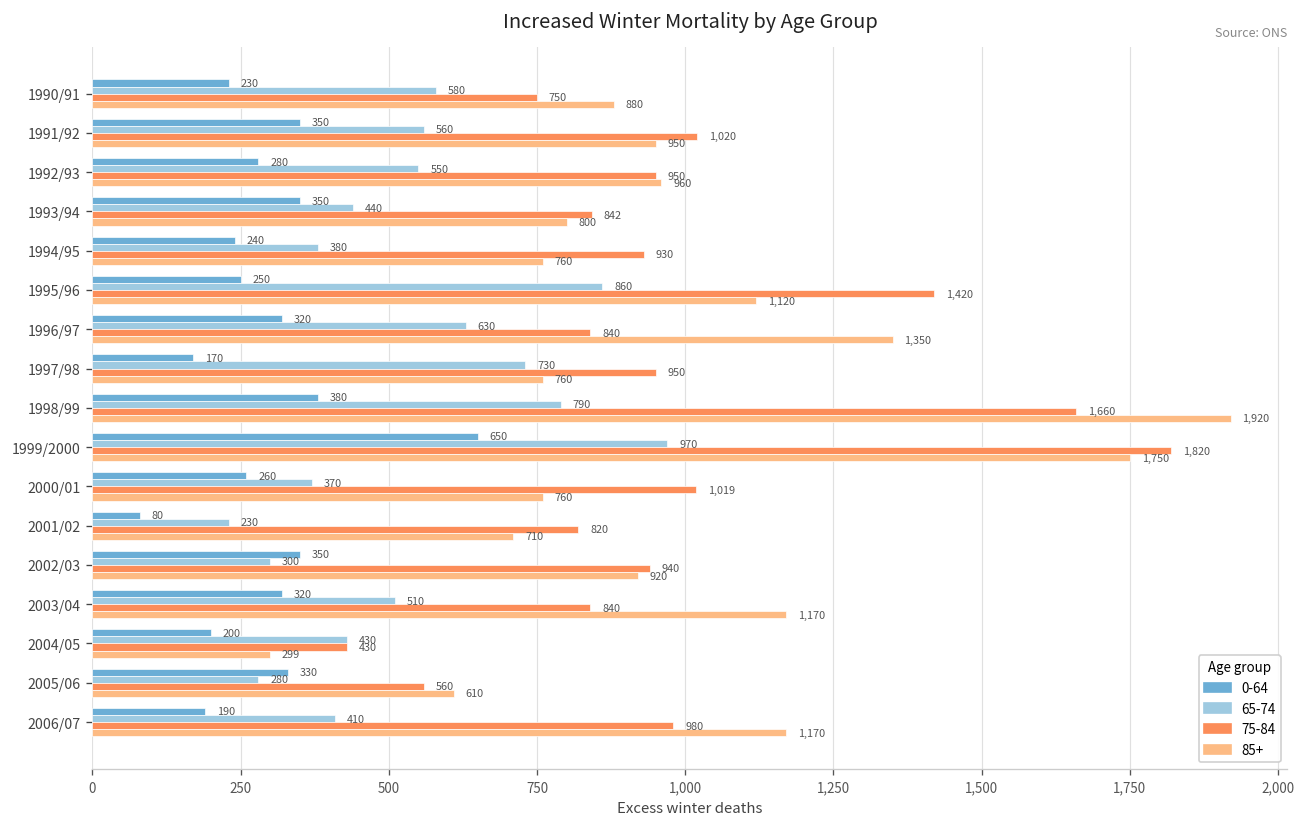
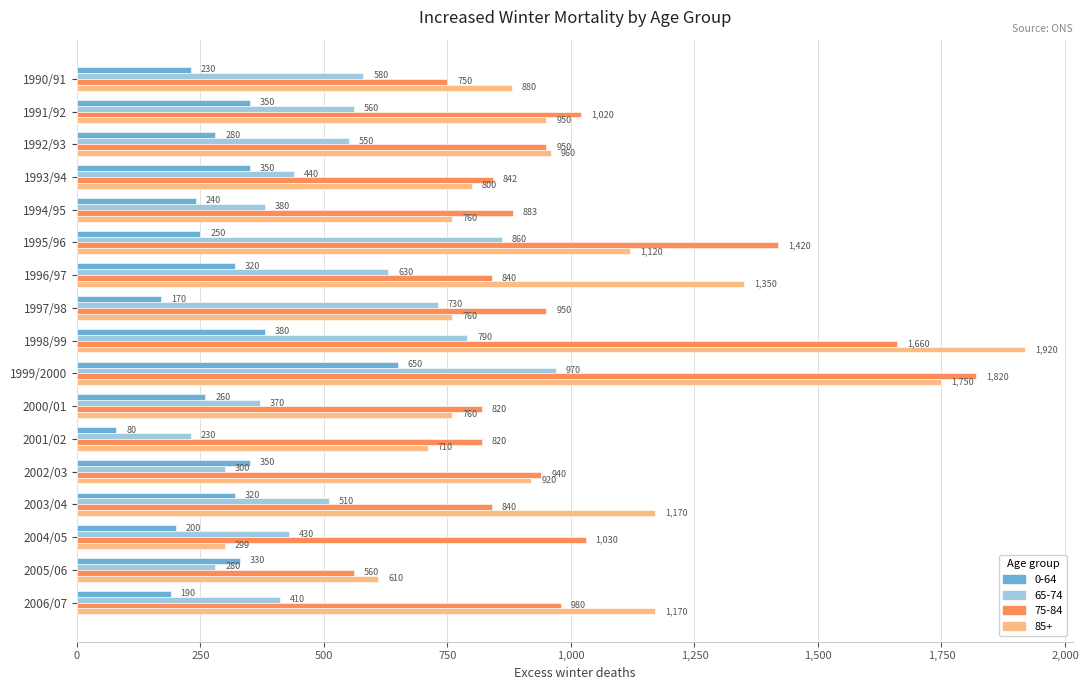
75-84, 1994/95: 930 -> 883
75-84, 2000/01: 1,019 -> 820
75-84, 2004/05: 430 -> 1,030
